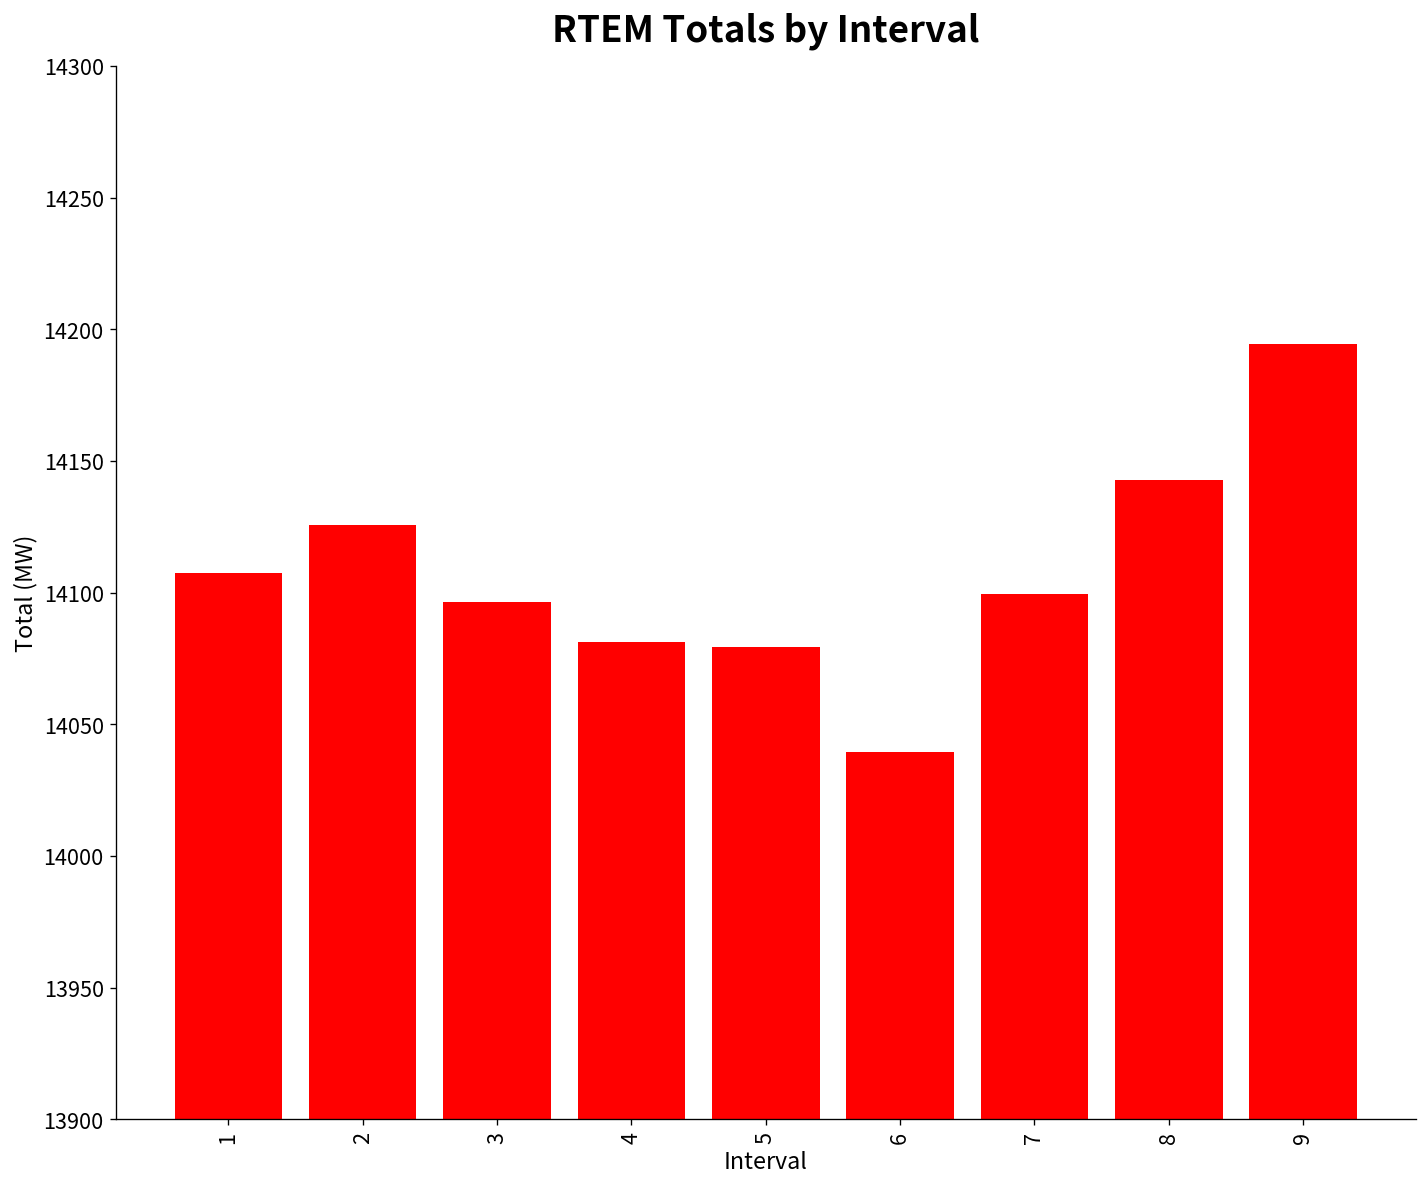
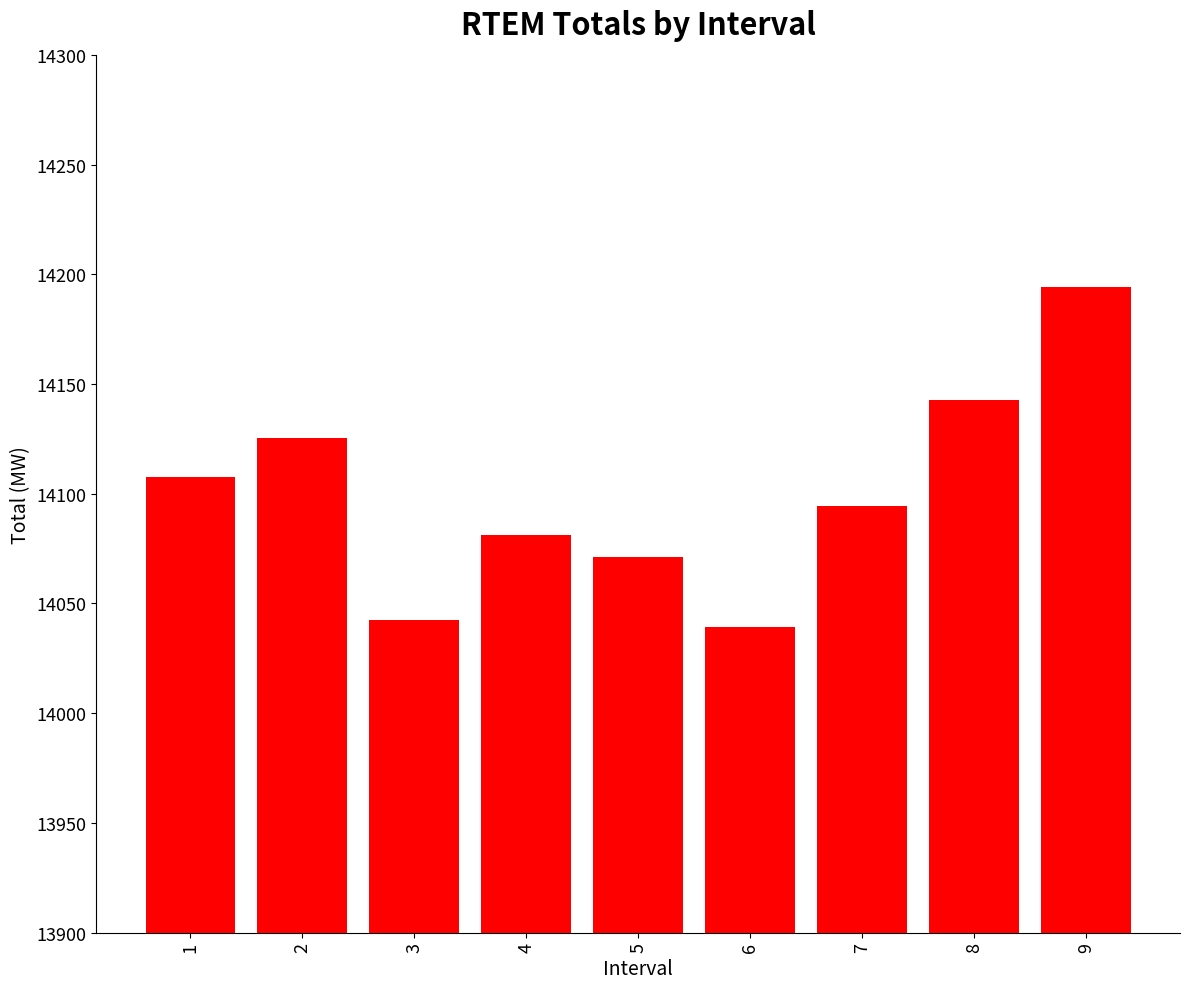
3: 14096 -> 14043
5: 14079 -> 14071
7: 14100 -> 14095
